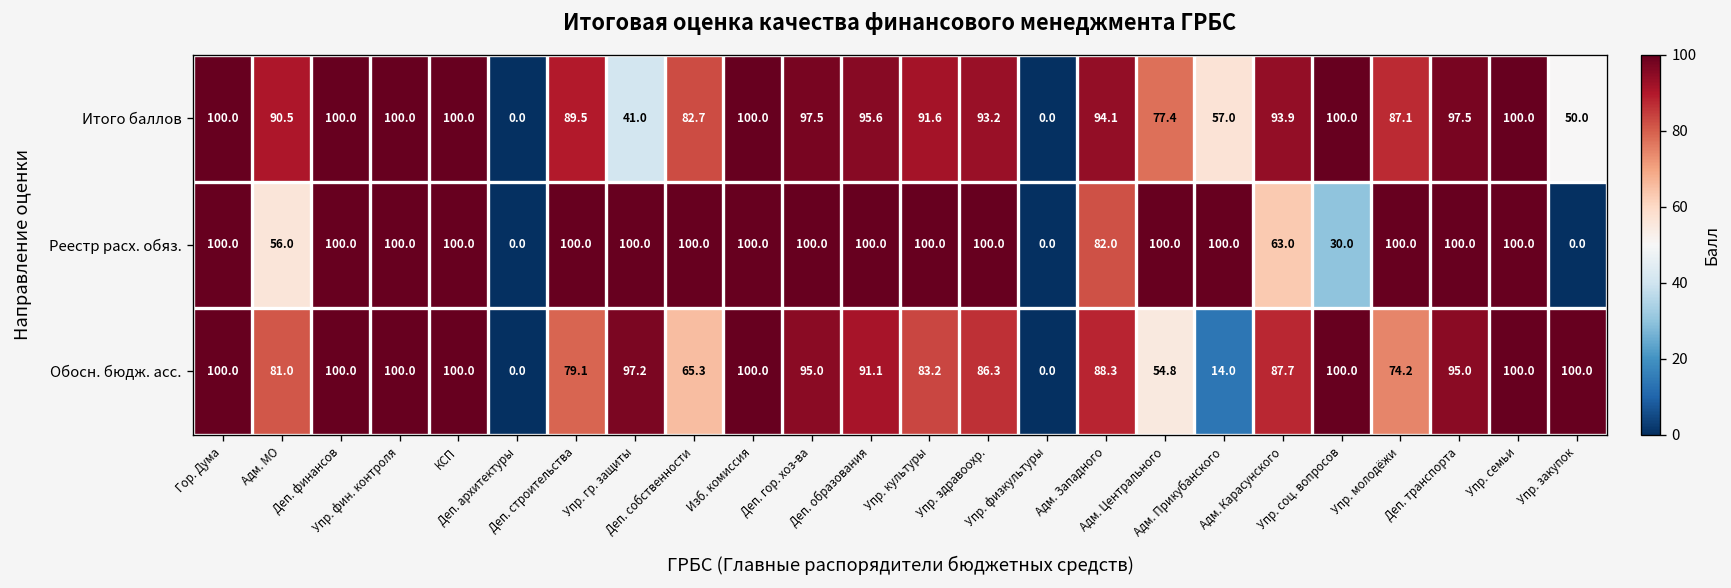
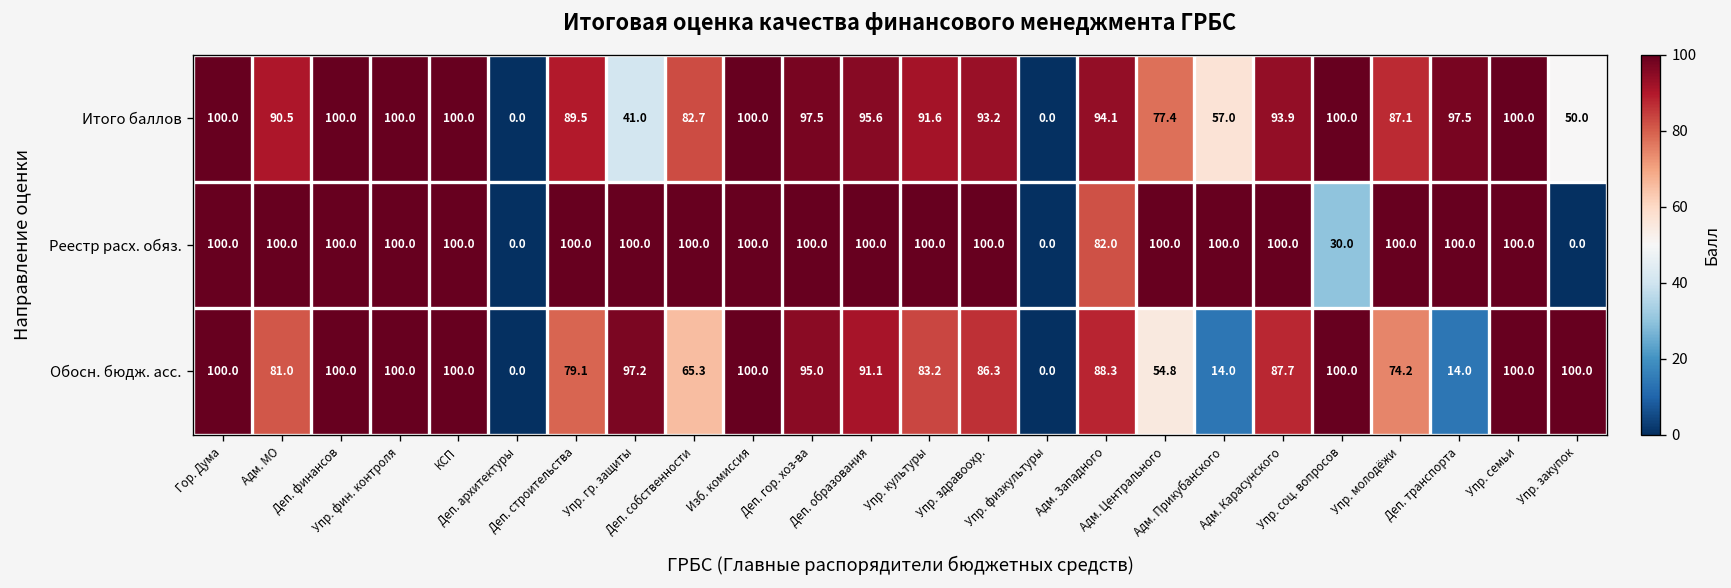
Реестр расх. обяз., Адм. МО: 56.0 -> 100.0
Реестр расх. обяз., Адм. Карасунского: 63.0 -> 100.0
Обосн. бюдж. асс., Деп. транспорта: 95.0 -> 14.0
